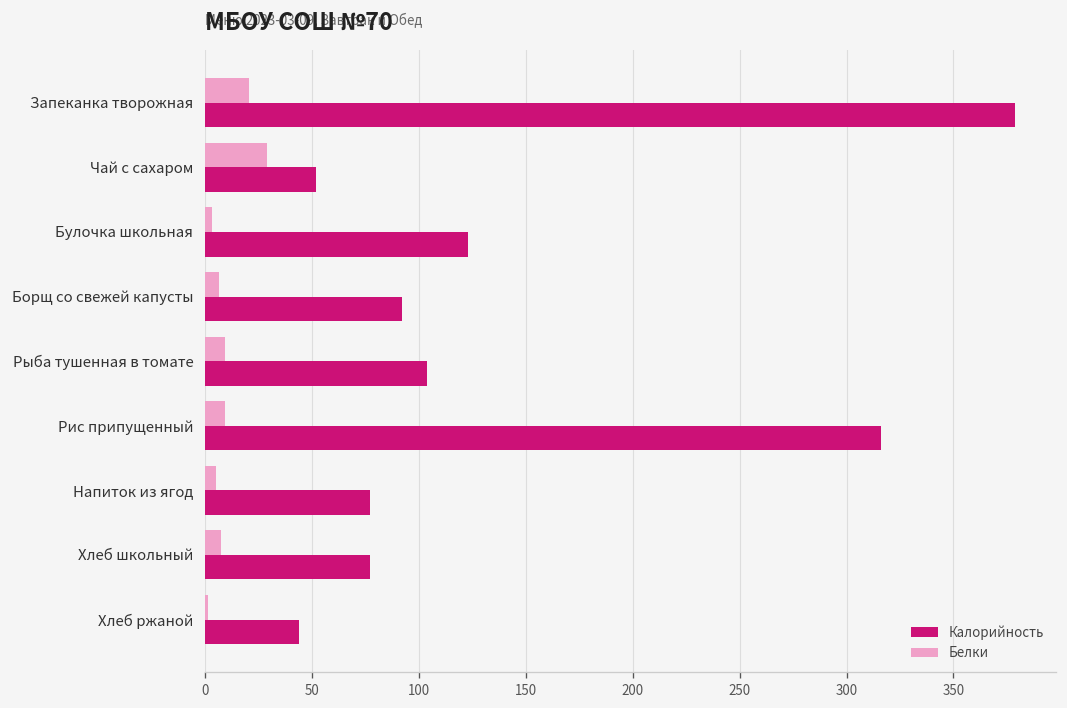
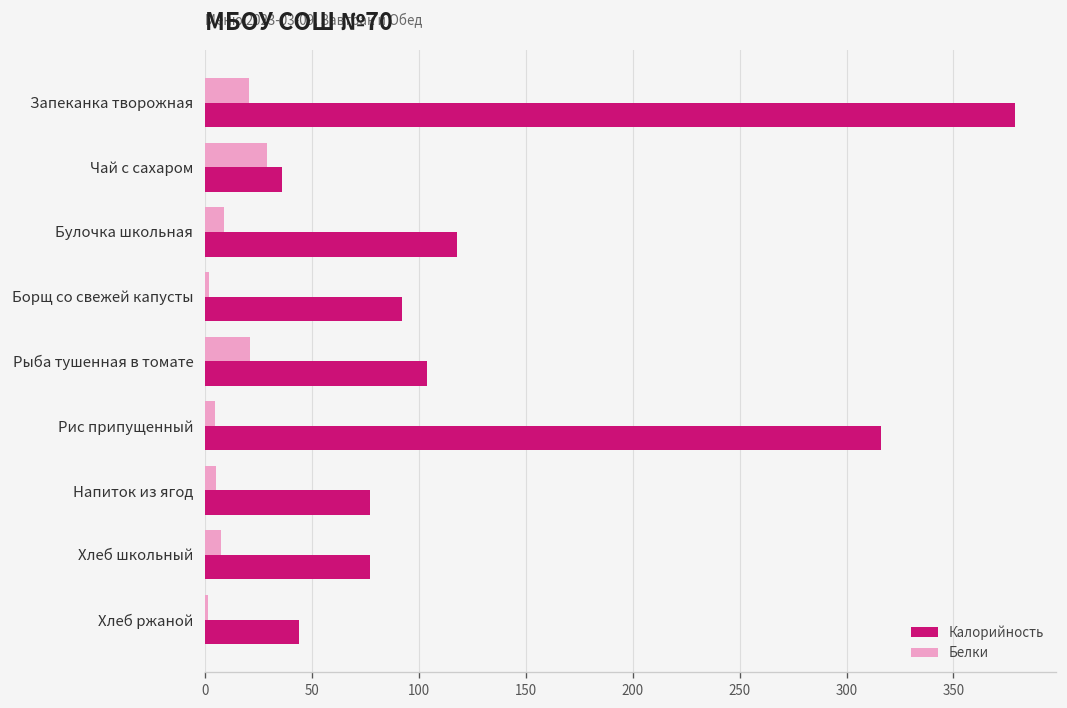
Калорийность, Чай с сахаром: 52 -> 36
Белки, Булочка школьная: 3 -> 9
Калорийность, Булочка школьная: 123 -> 118
Белки, Борщ со свежей капусты: 7 -> 2
Белки, Рыба тушенная в томате: 10 -> 21
Белки, Рис припущенный: 9 -> 5
